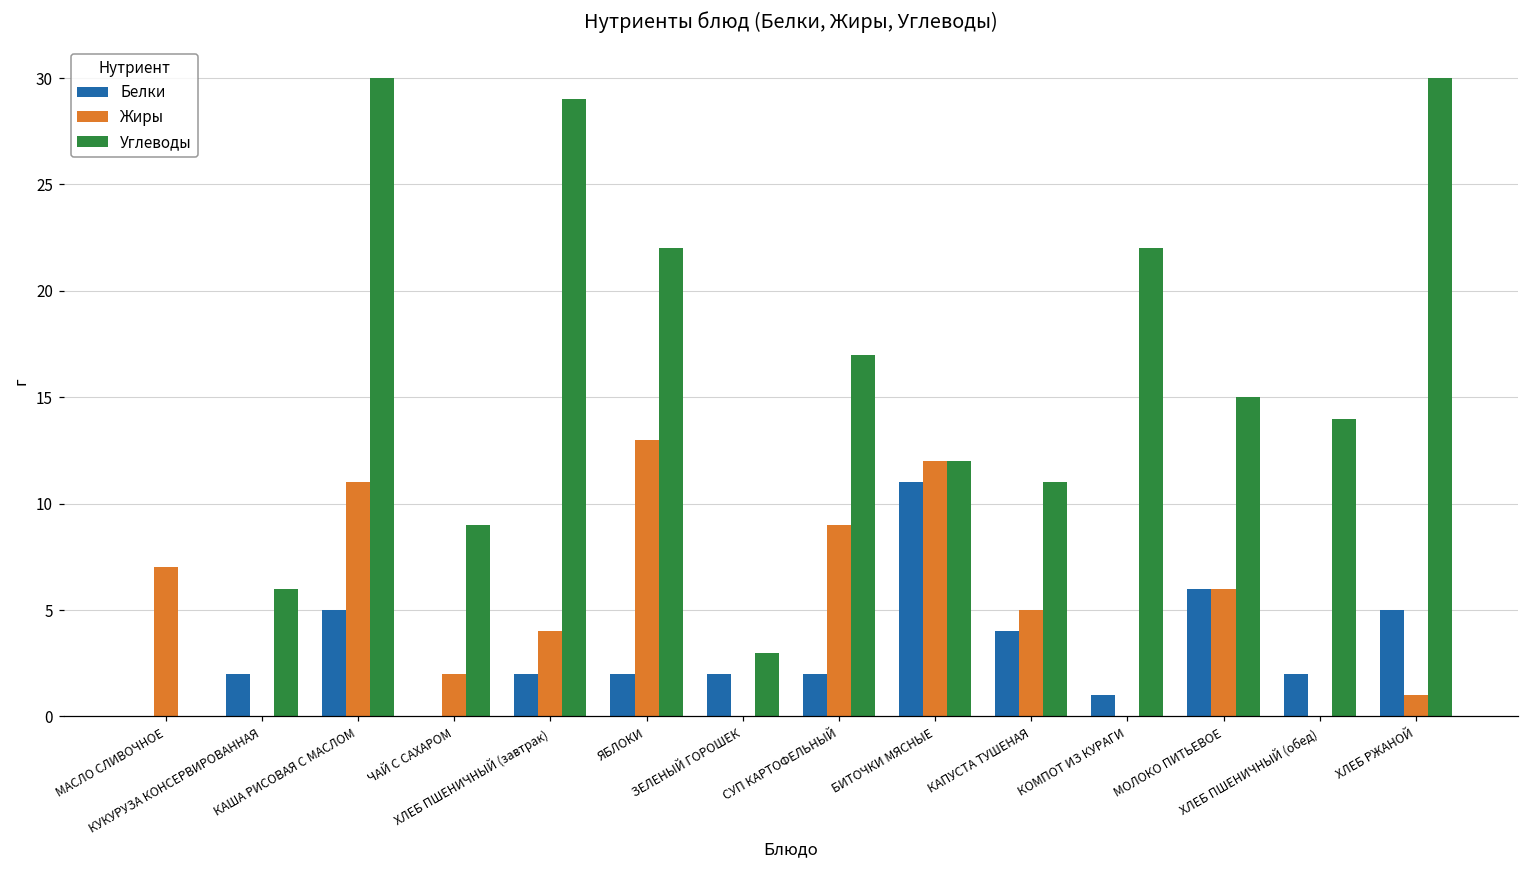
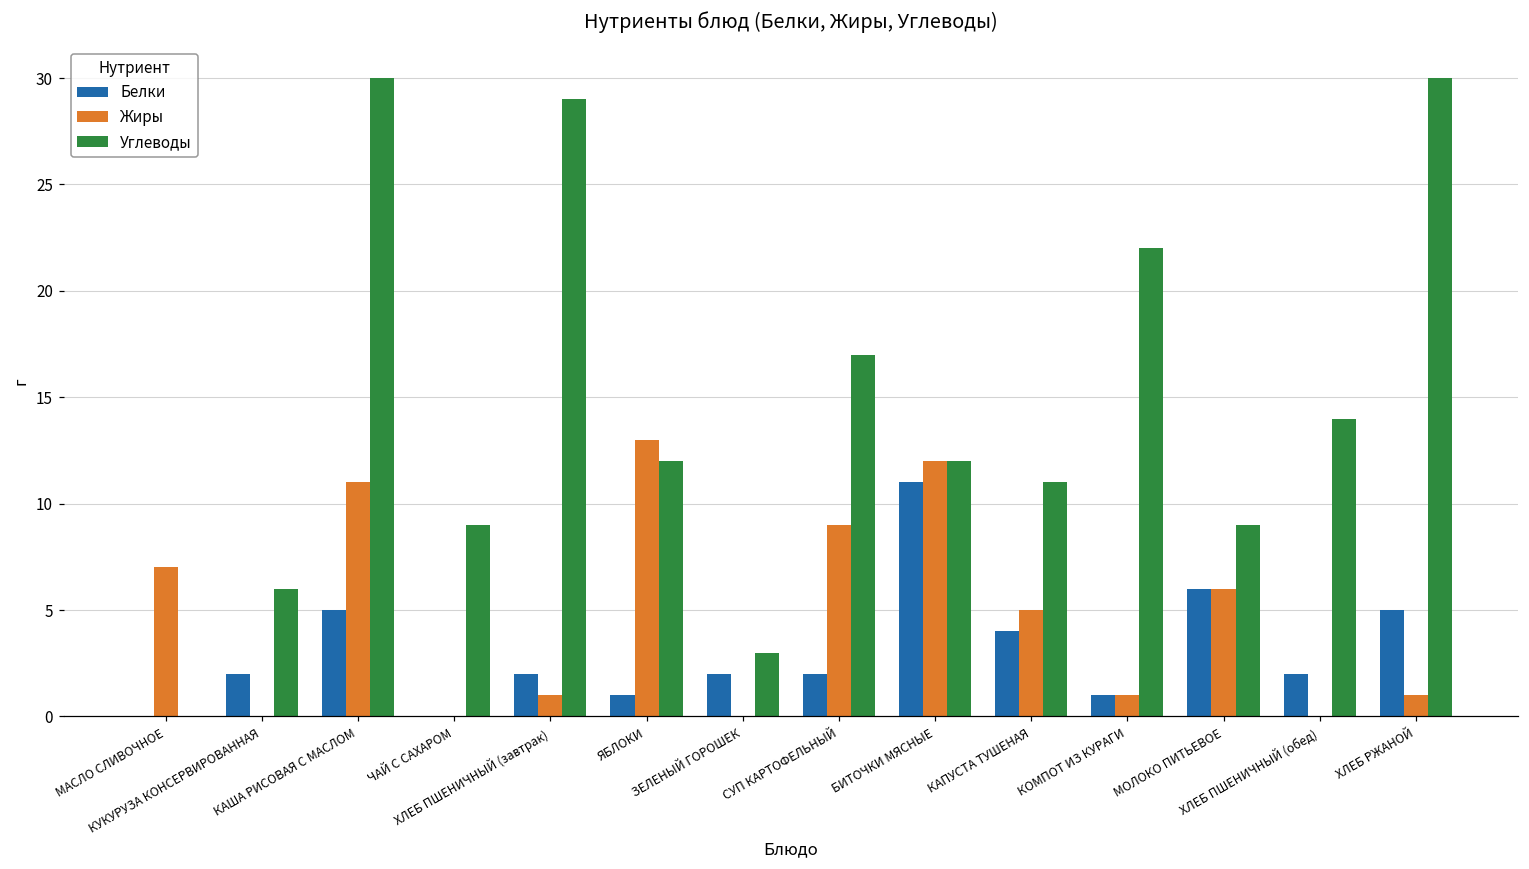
Жиры, ЧАЙ С САХАРОМ: 2 -> 0
Жиры, ХЛЕБ ПШЕНИЧНЫЙ (завтрак): 4 -> 1
Белки, ЯБЛОКИ: 2 -> 1
Углеводы, ЯБЛОКИ: 22 -> 12
Жиры, КОМПОТ ИЗ КУРАГИ: 0 -> 1
Углеводы, МОЛОКО ПИТЬЕВОЕ: 15 -> 9
